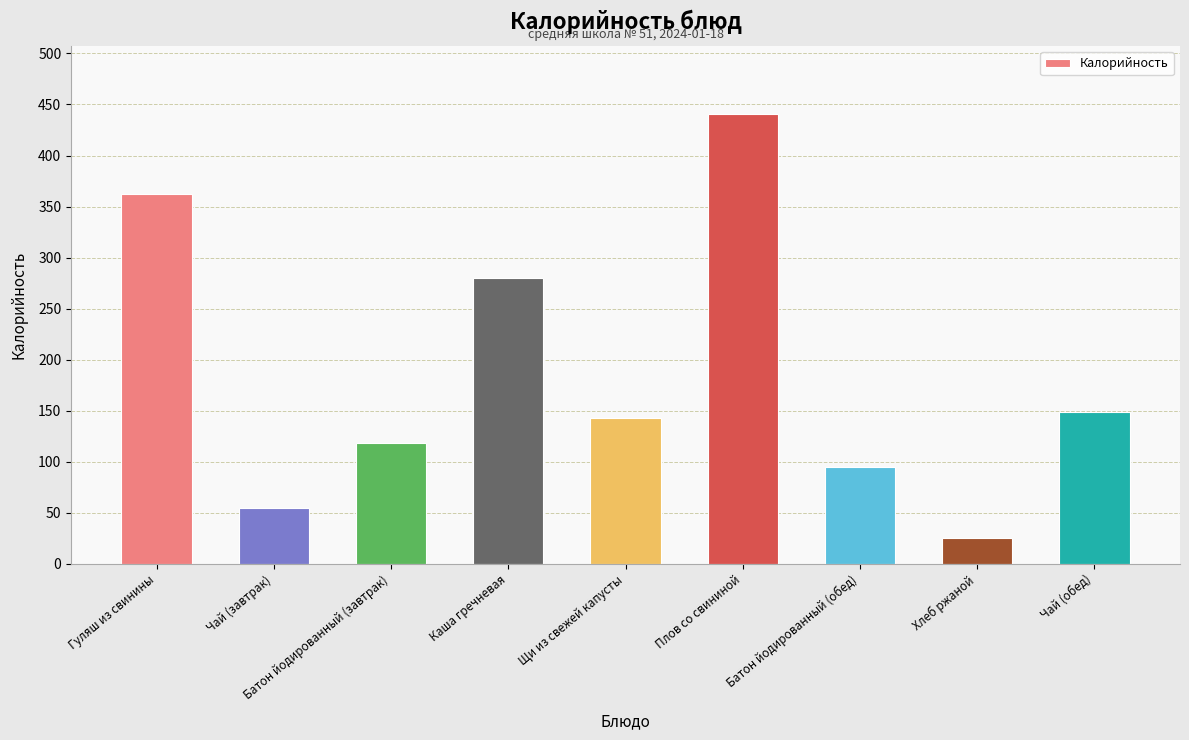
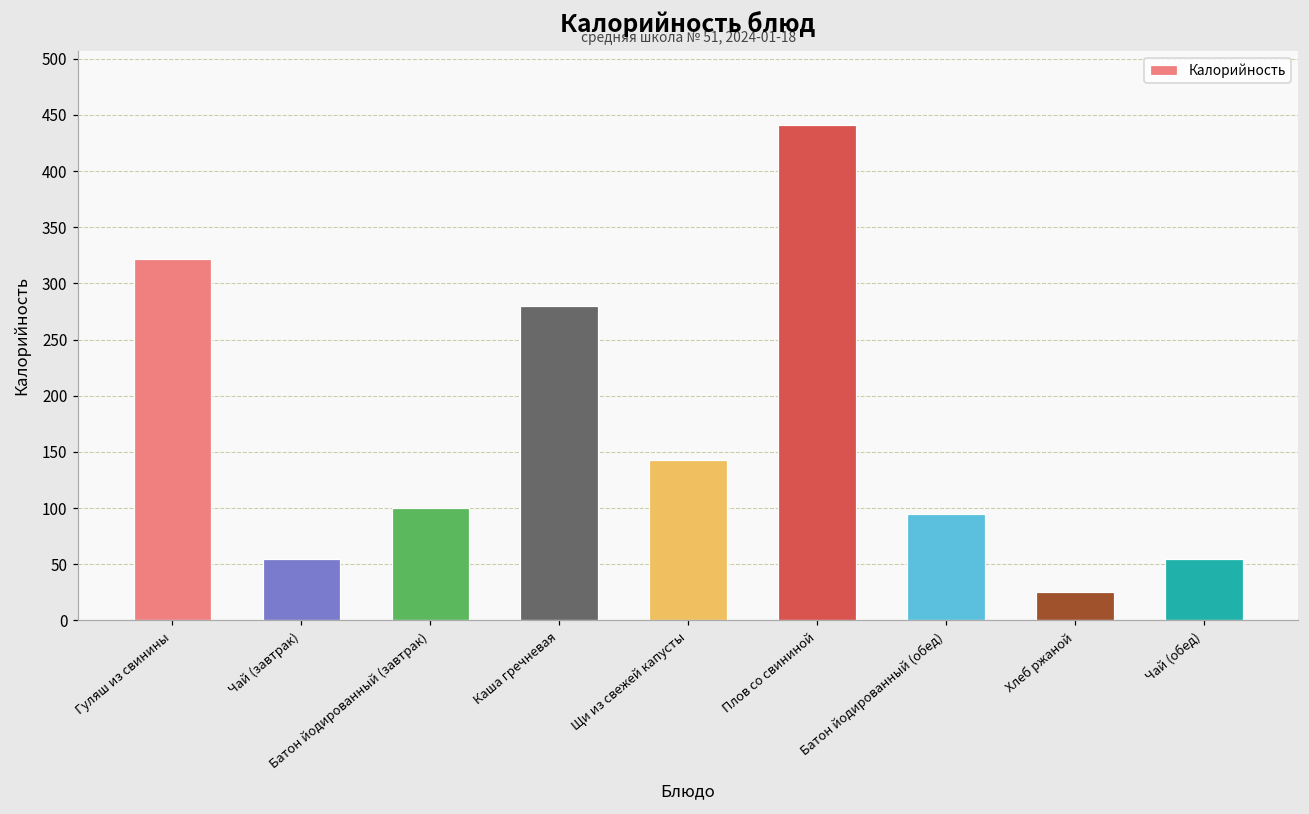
Гуляш из свинины: 362 -> 322
Батон йодированный (завтрак): 118 -> 100
Чай (обед): 149 -> 55
